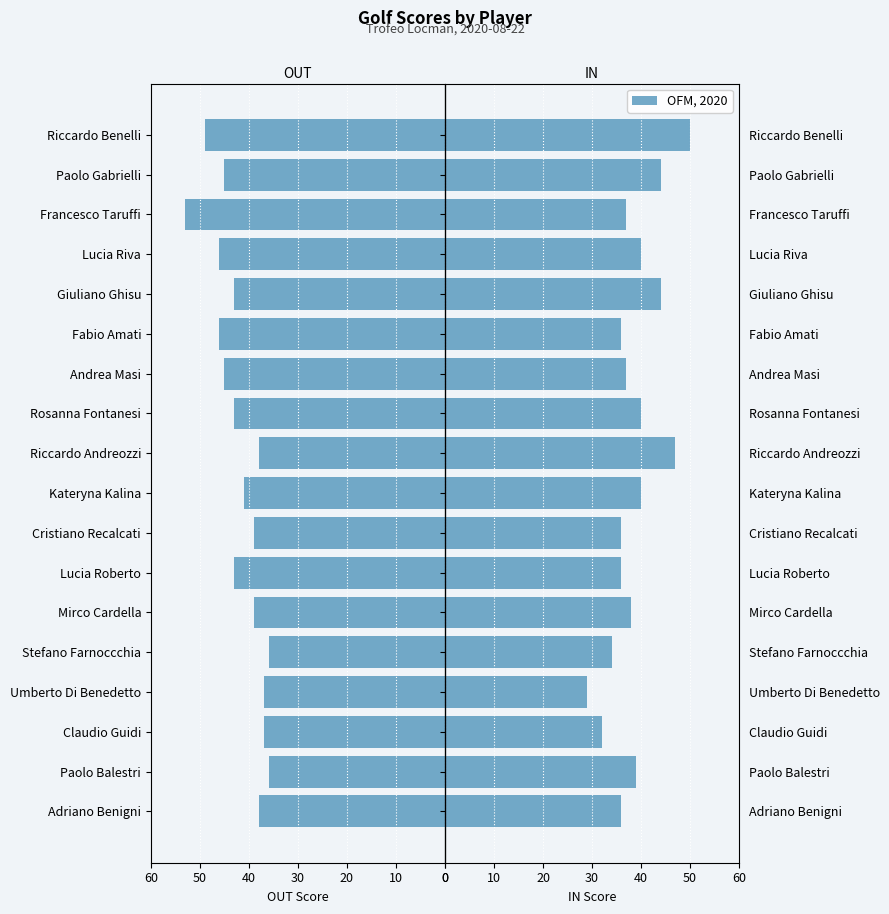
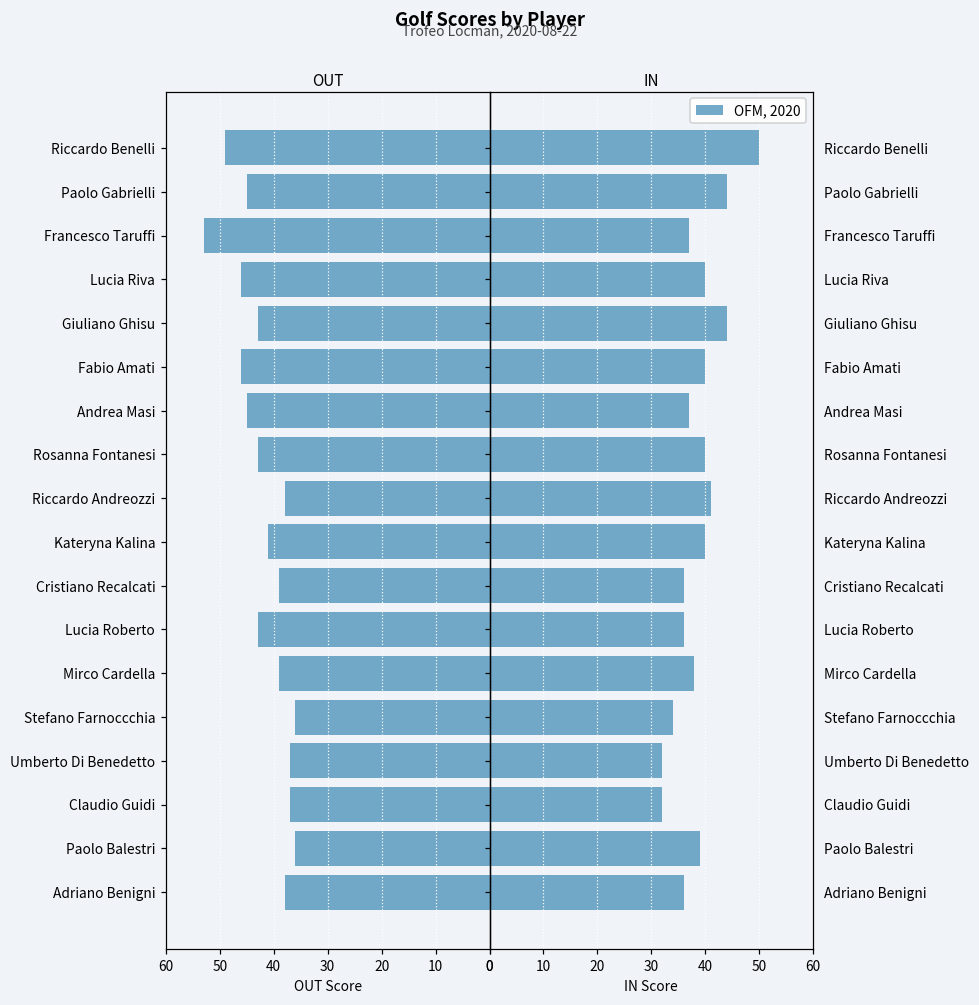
IN, Fabio Amati: 36 -> 40
IN, Riccardo Andreozzi: 47 -> 41
IN, Umberto Di Benedetto: 29 -> 32
